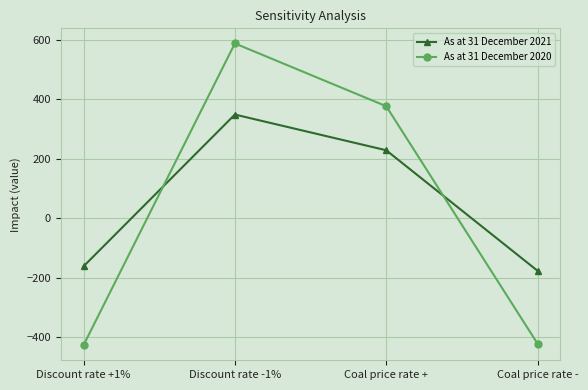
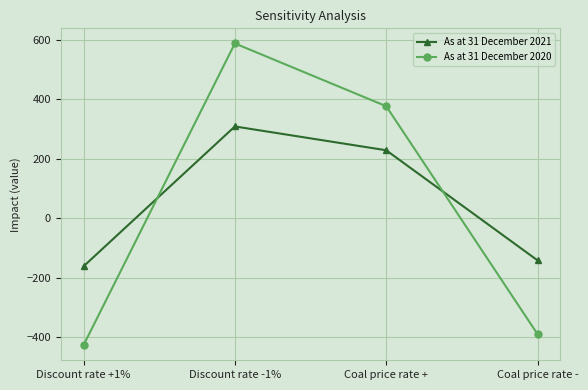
As at 31 December 2021, Discount rate -1%: 350 -> 310
As at 31 December 2021, Coal price rate -: -180 -> -140
As at 31 December 2020, Coal price rate -: -420 -> -390
